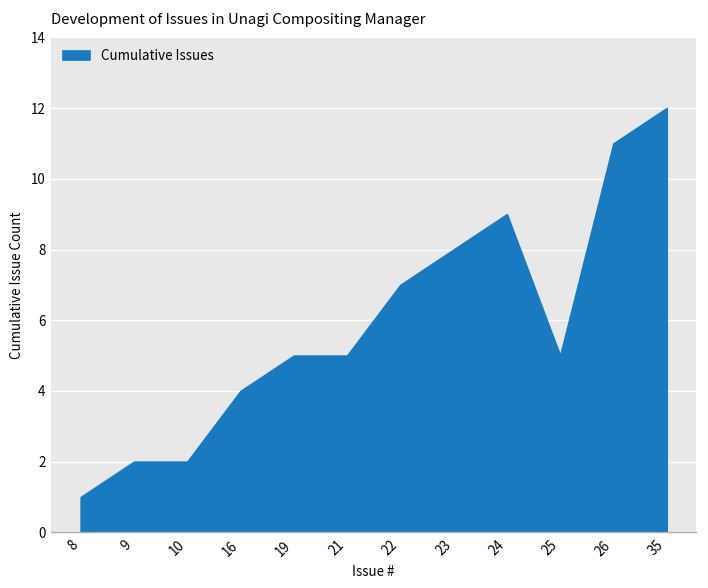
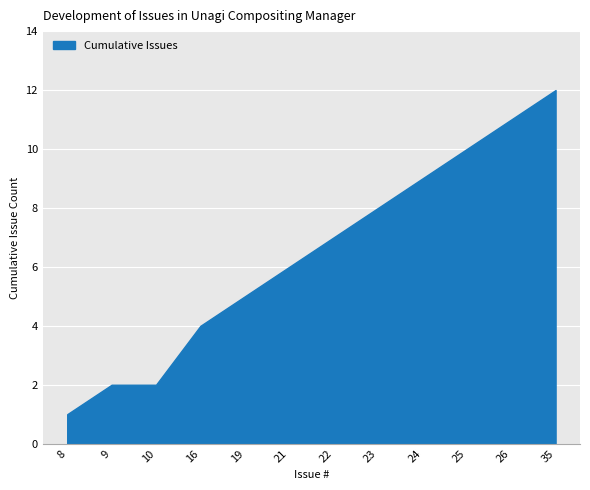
21: 5 -> 6
25: 5 -> 10
